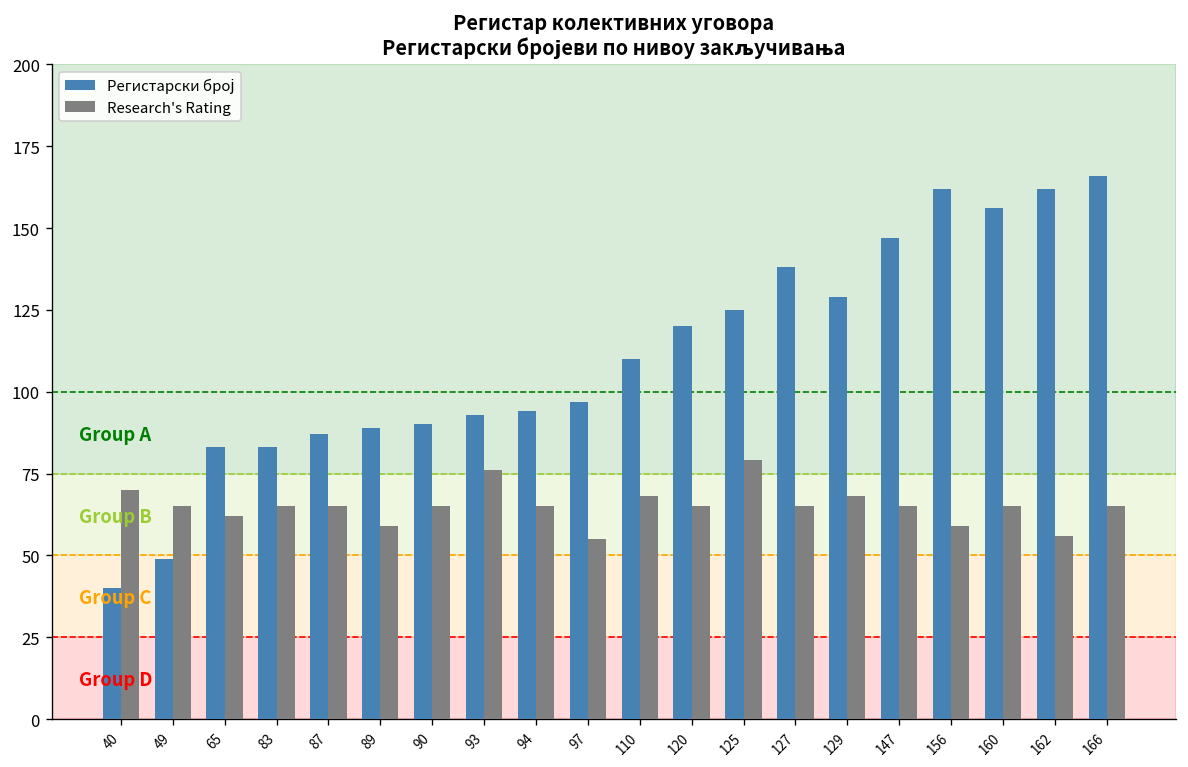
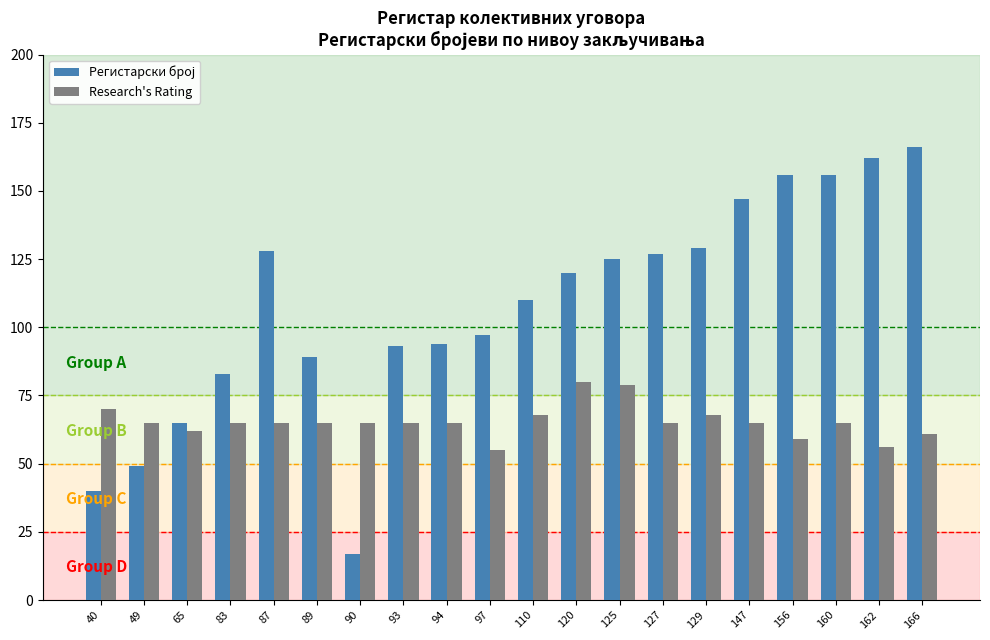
Регистарски број, 65: 83 -> 65
Регистарски број, 87: 87 -> 128
Research's Rating, 89: 59 -> 65
Регистарски број, 90: 90 -> 17
Research's Rating, 93: 76 -> 65
Research's Rating, 120: 65 -> 80
Регистарски број, 127: 138 -> 127
Регистарски број, 156: 162 -> 156
Research's Rating, 166: 65 -> 61
